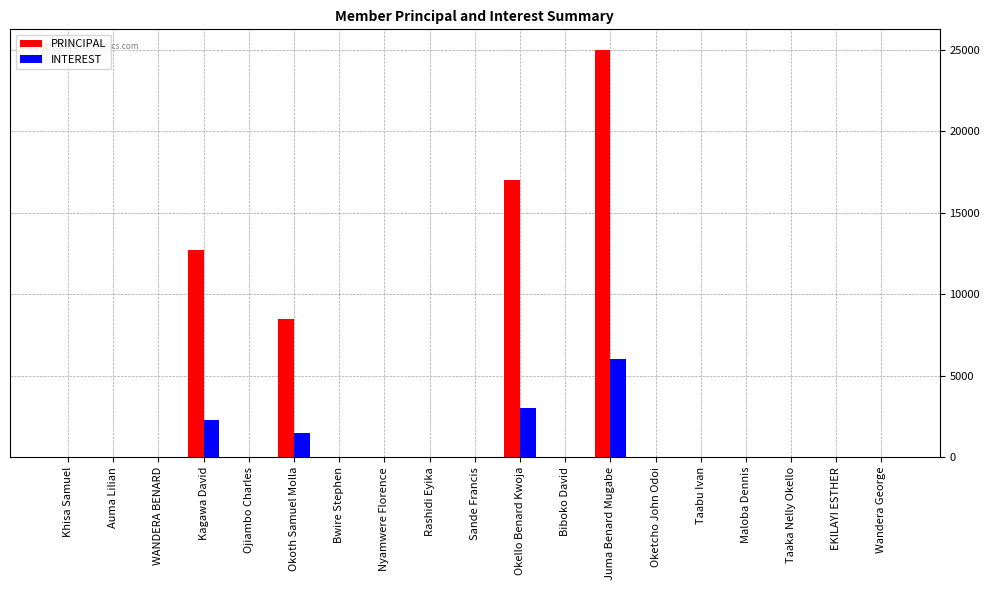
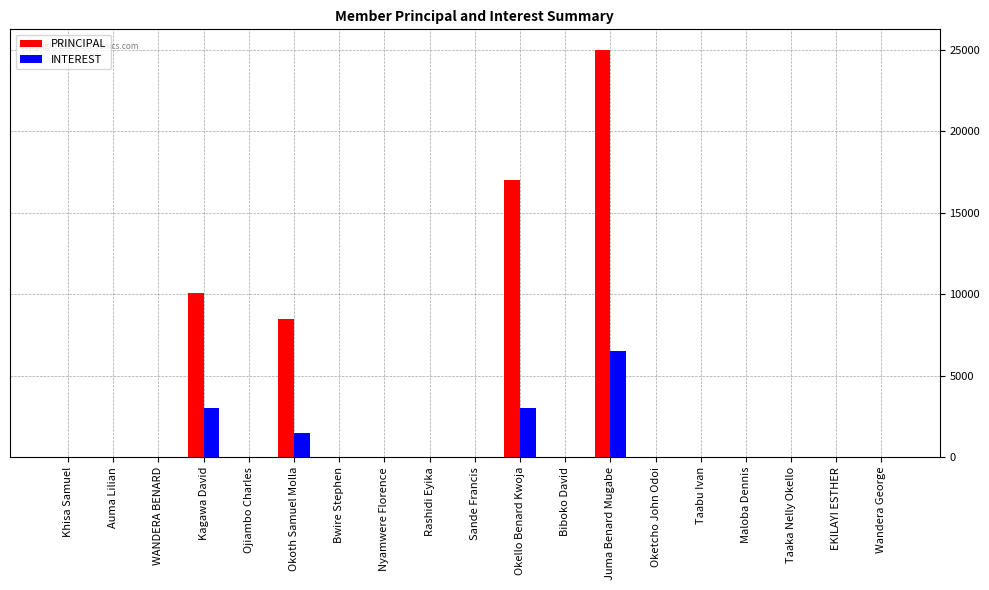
PRINCIPAL, Kagawa David: 12700 -> 10100
INTEREST, Kagawa David: 2300 -> 3000
INTEREST, Juma Benard Mugabe: 6000 -> 6500
